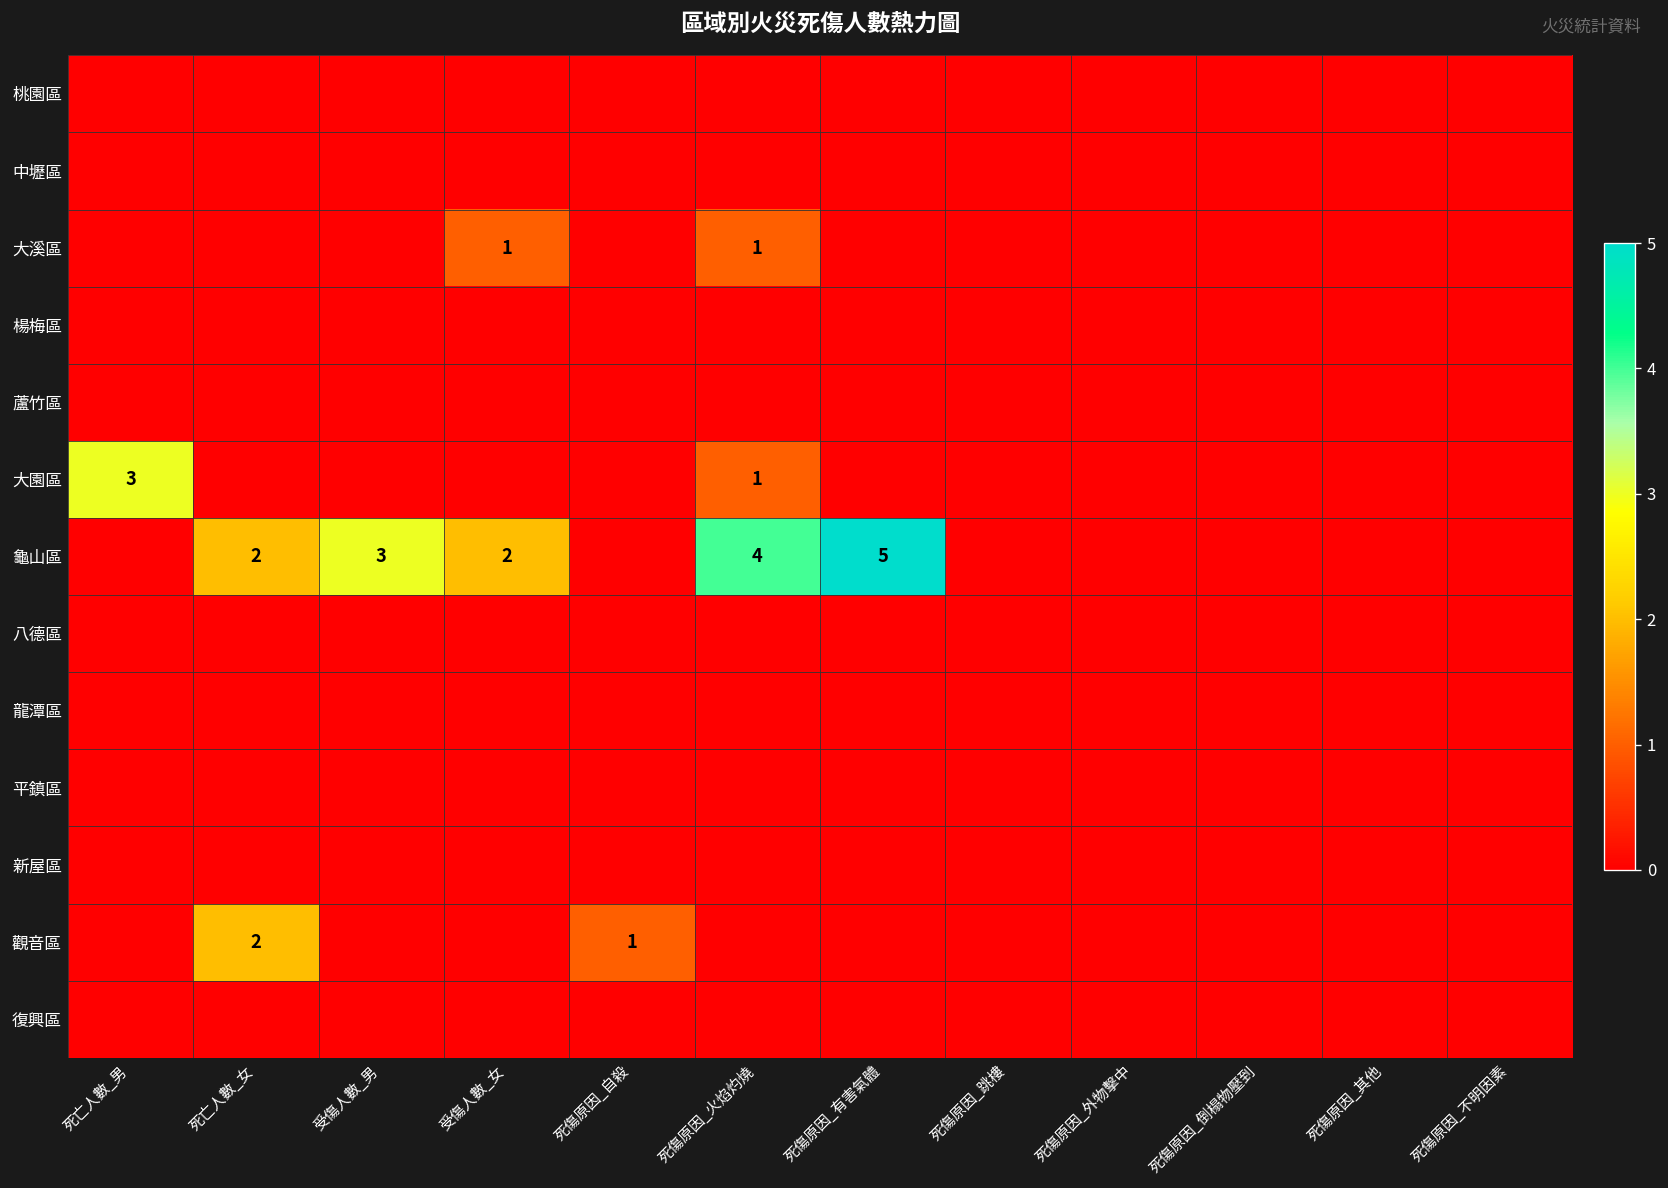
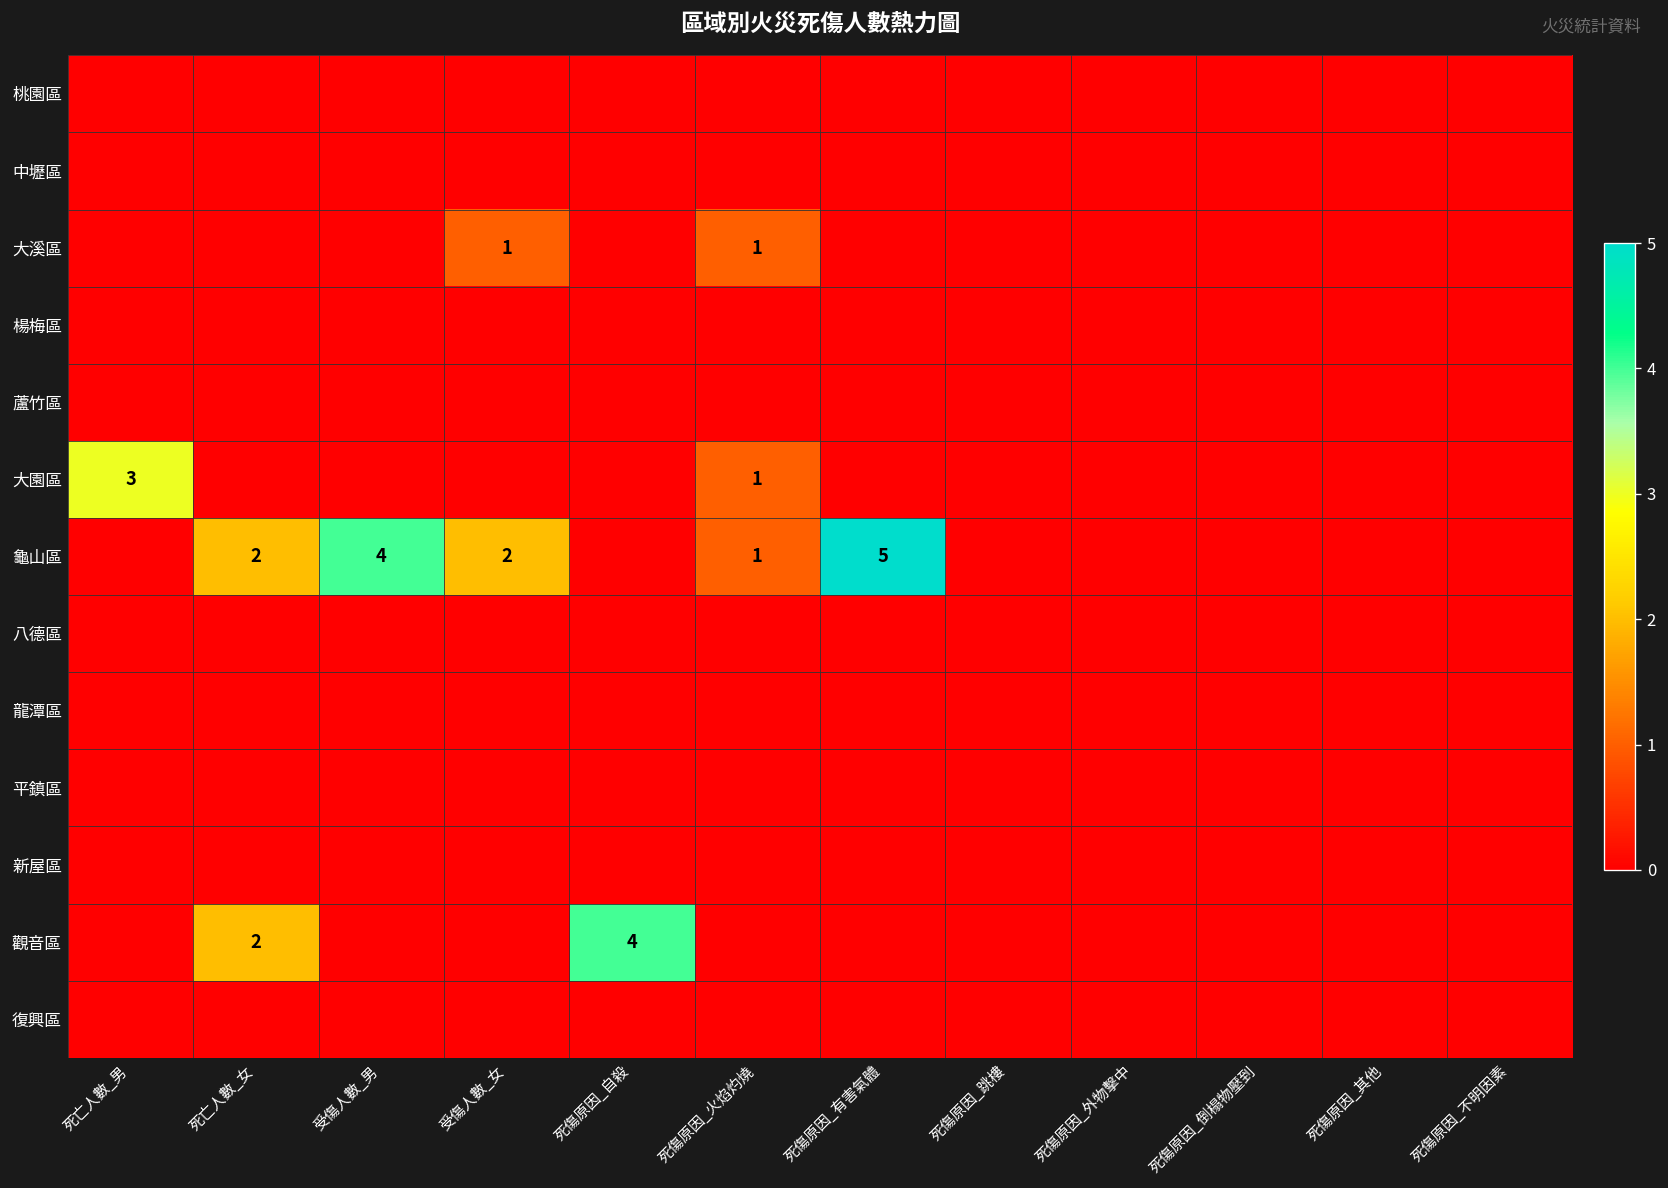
龜山區, 受傷人數_男: 3 -> 4
龜山區, 死傷原因_火焰灼燒: 4 -> 1
觀音區, 死傷原因_自殺: 1 -> 4
